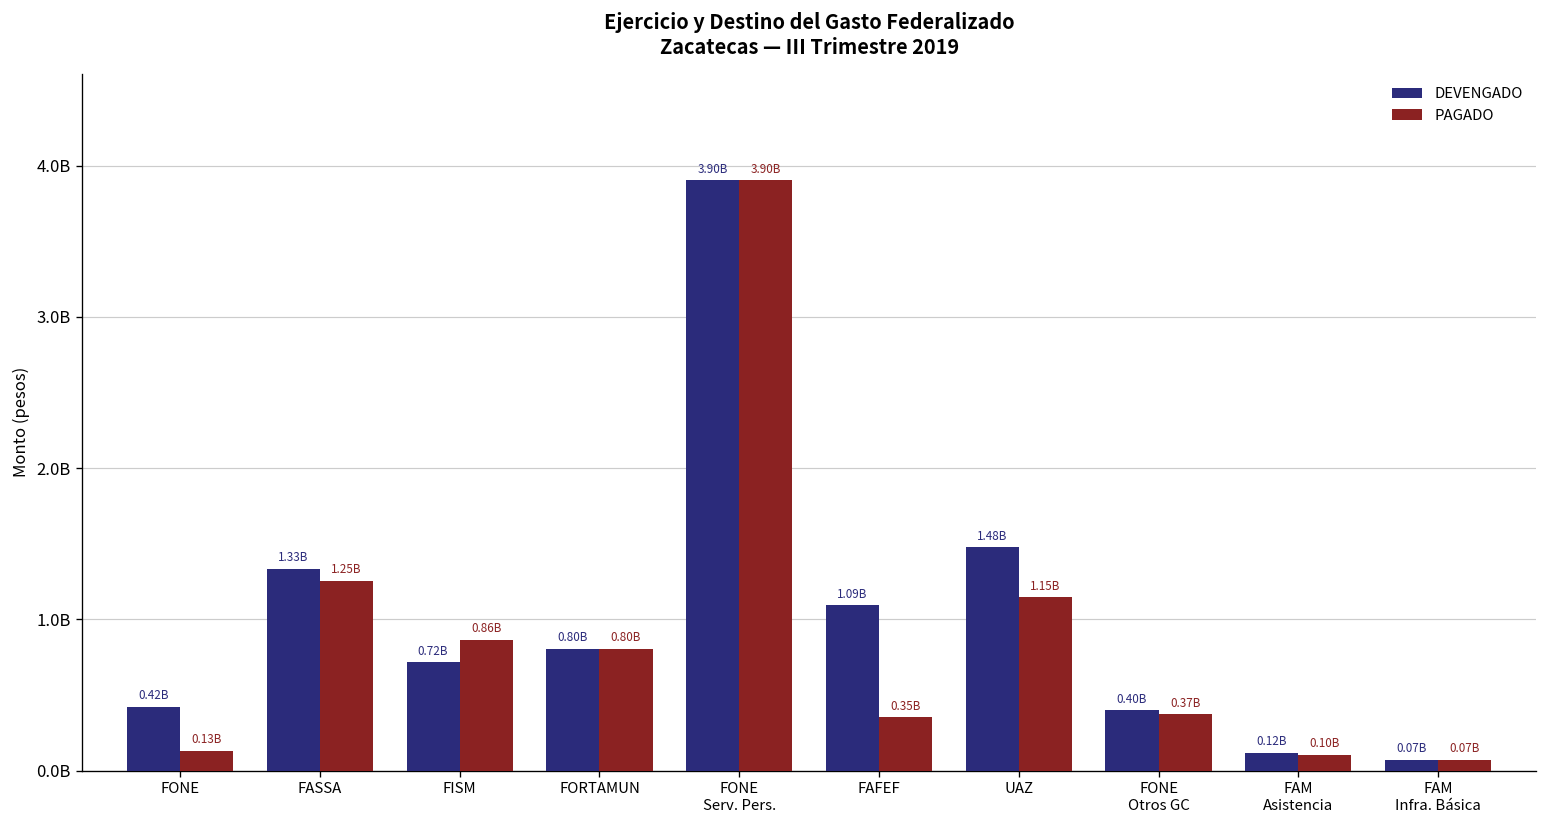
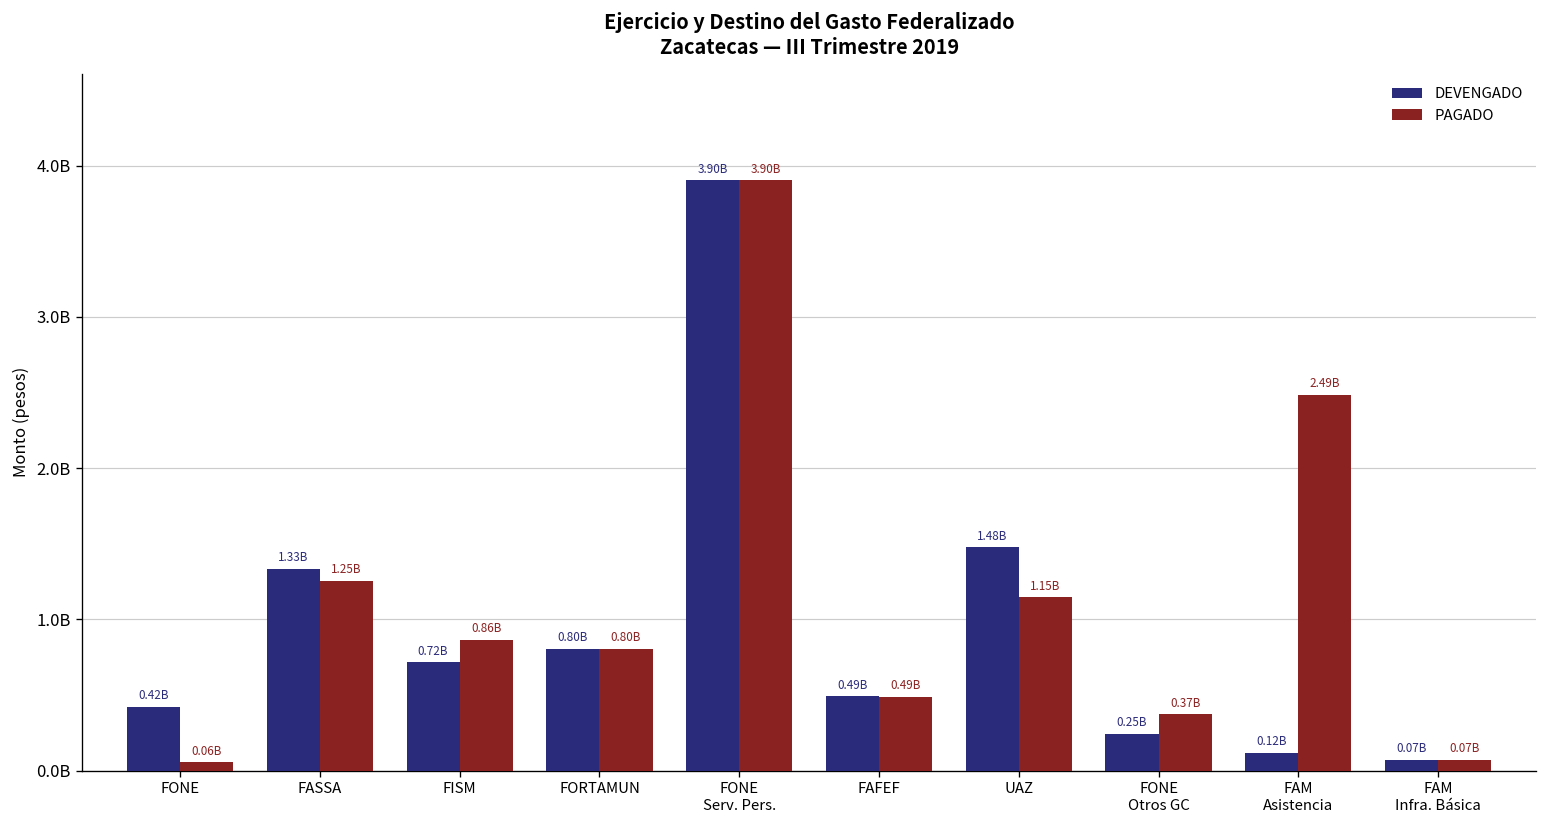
PAGADO, FONE: 0.13B -> 0.06B
DEVENGADO, FAFEF: 1.09B -> 0.49B
PAGADO, FAFEF: 0.35B -> 0.49B
DEVENGADO, FONE Otros GC: 0.40B -> 0.25B
PAGADO, FAM Asistencia: 0.10B -> 2.49B
